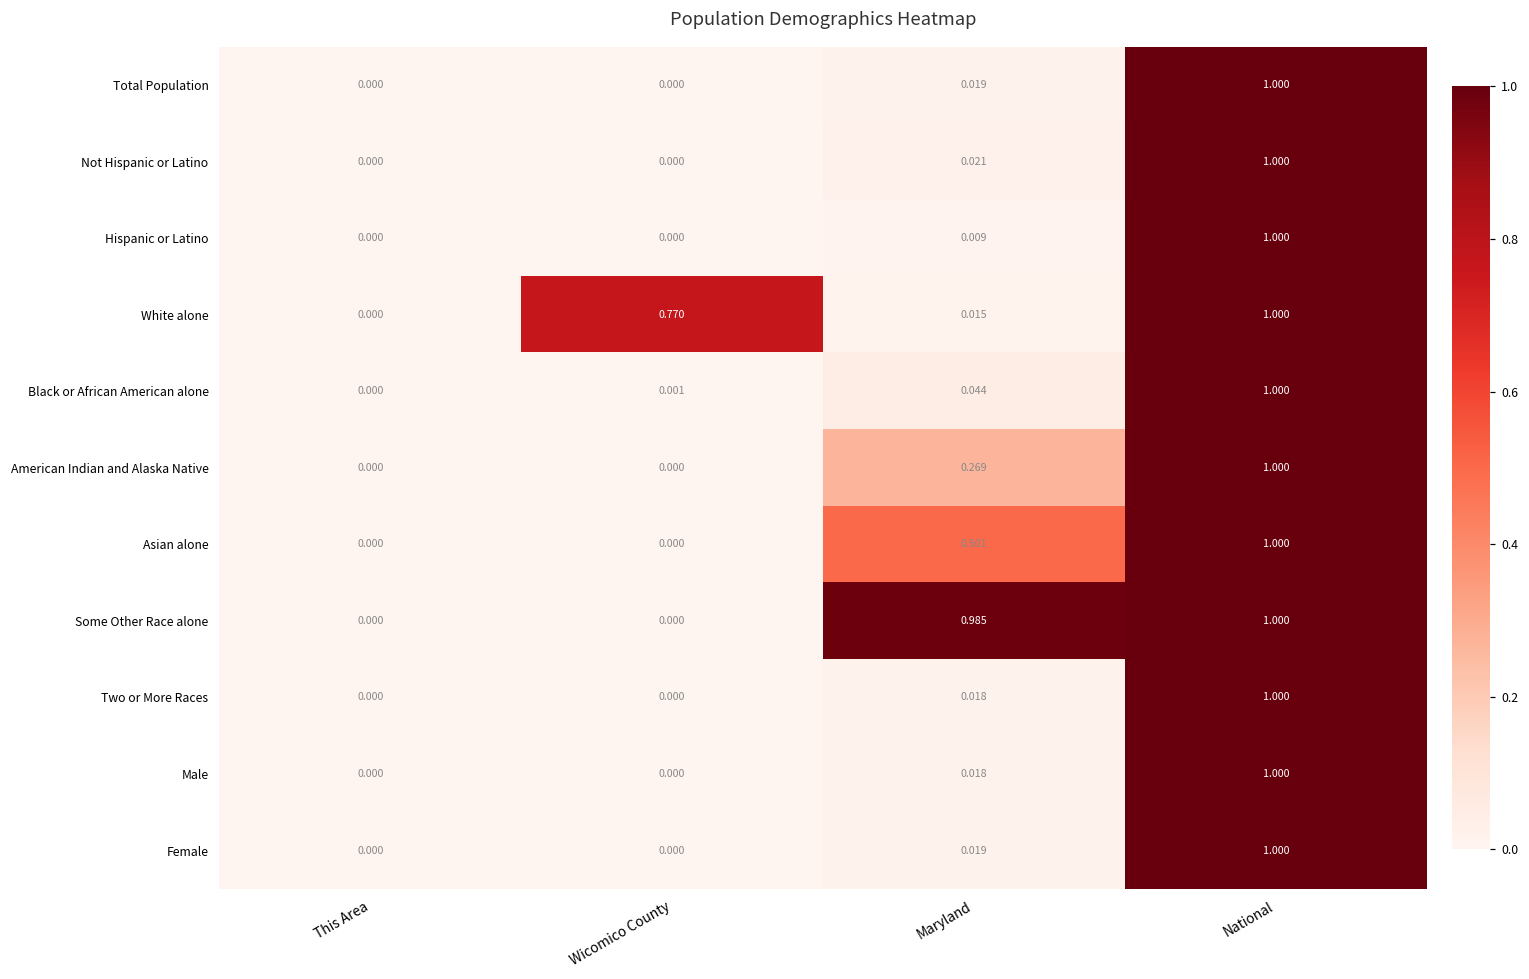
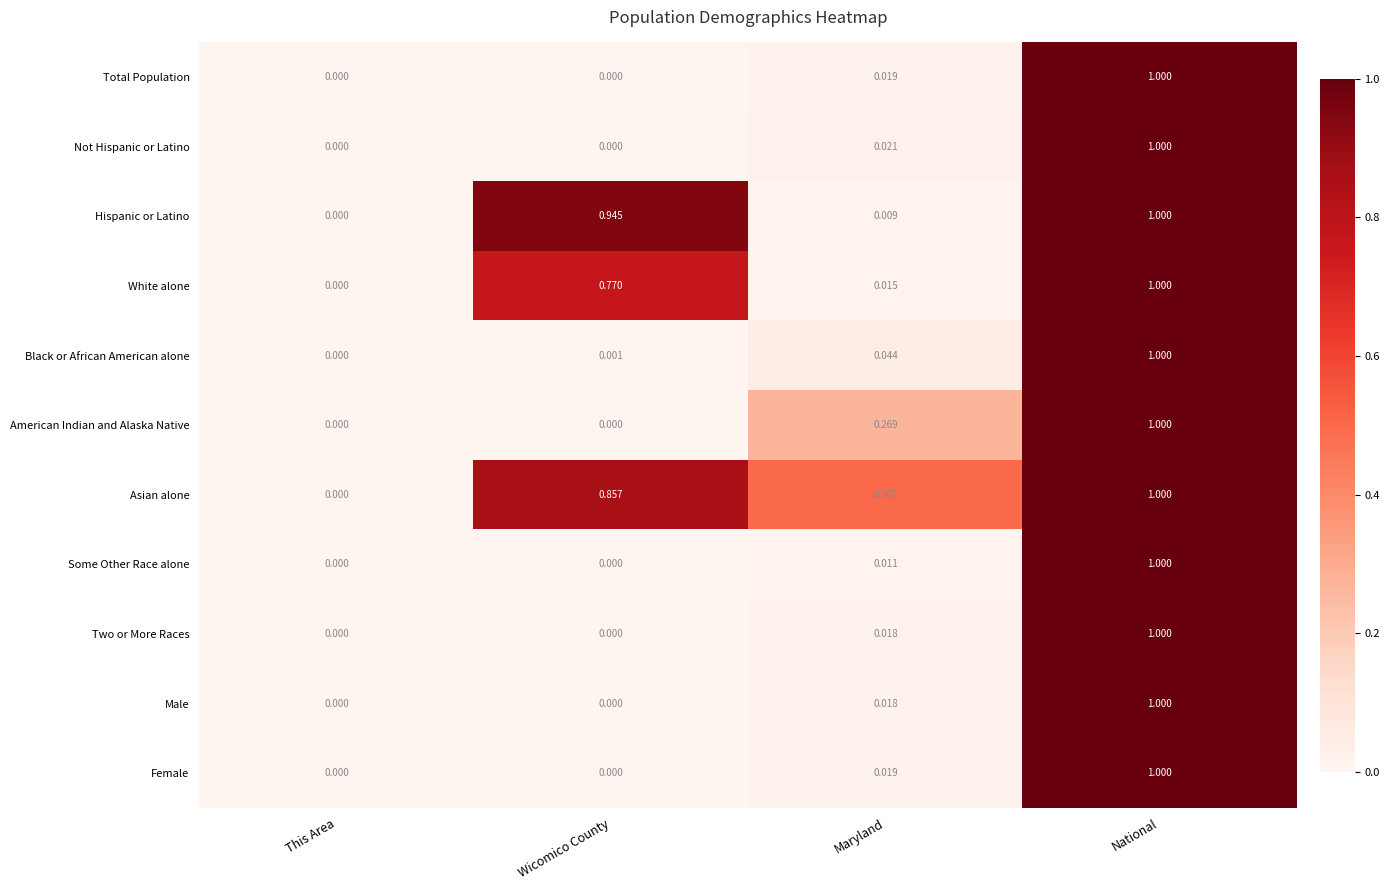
Hispanic or Latino, Wicomico County: 0.000 -> 0.945
Asian alone, Wicomico County: 0.000 -> 0.857
Some Other Race alone, Maryland: 0.985 -> 0.011
